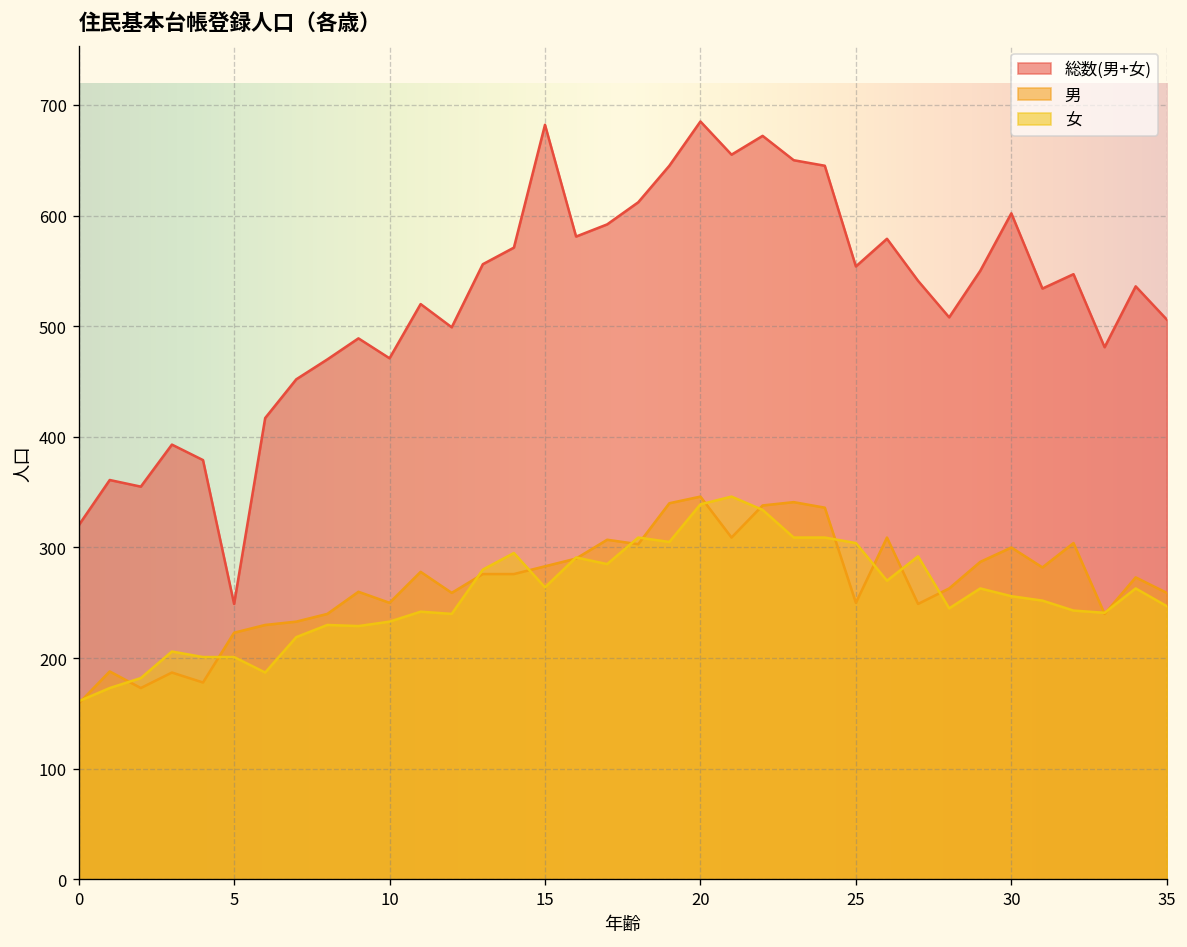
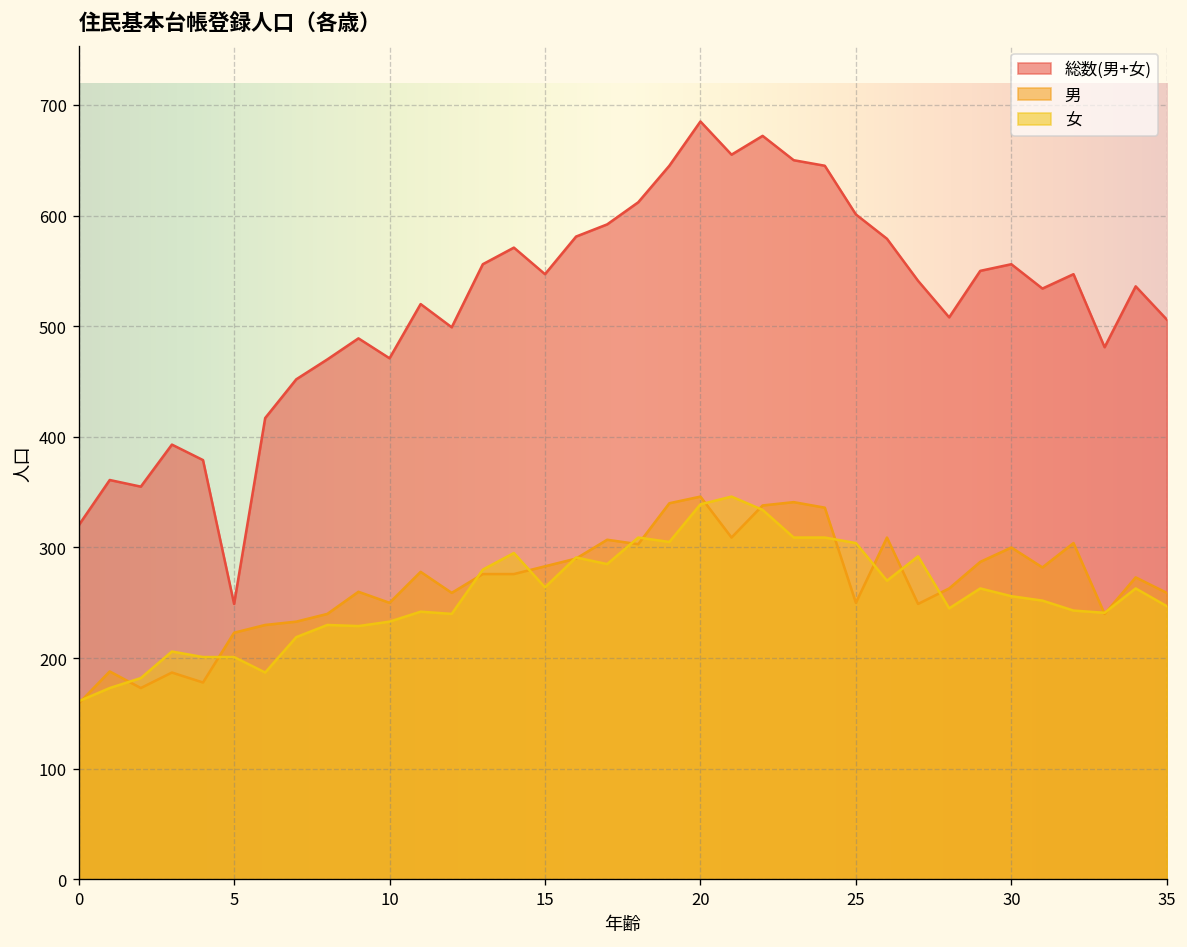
総数(男+女), 15: 680 -> 550
総数(男+女), 25: 550 -> 600
総数(男+女), 30: 600 -> 560
